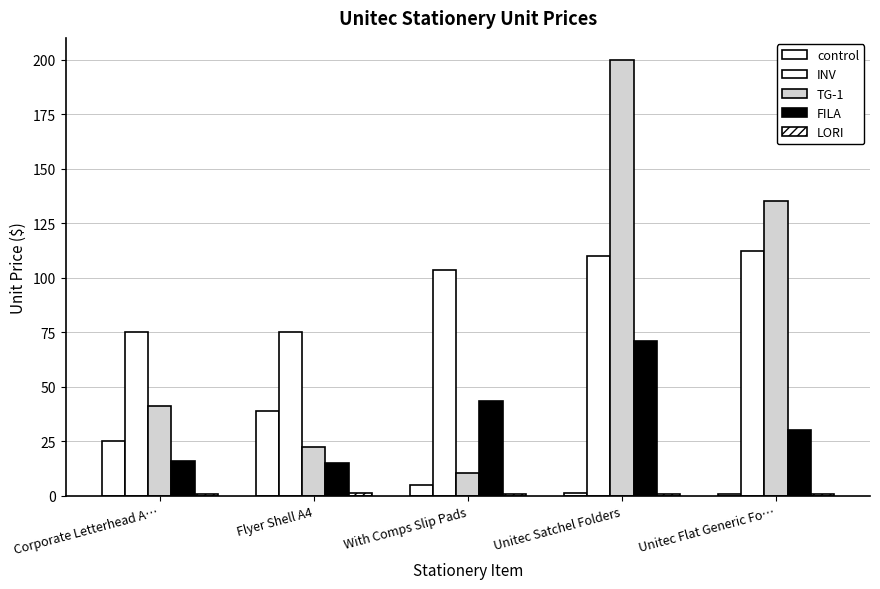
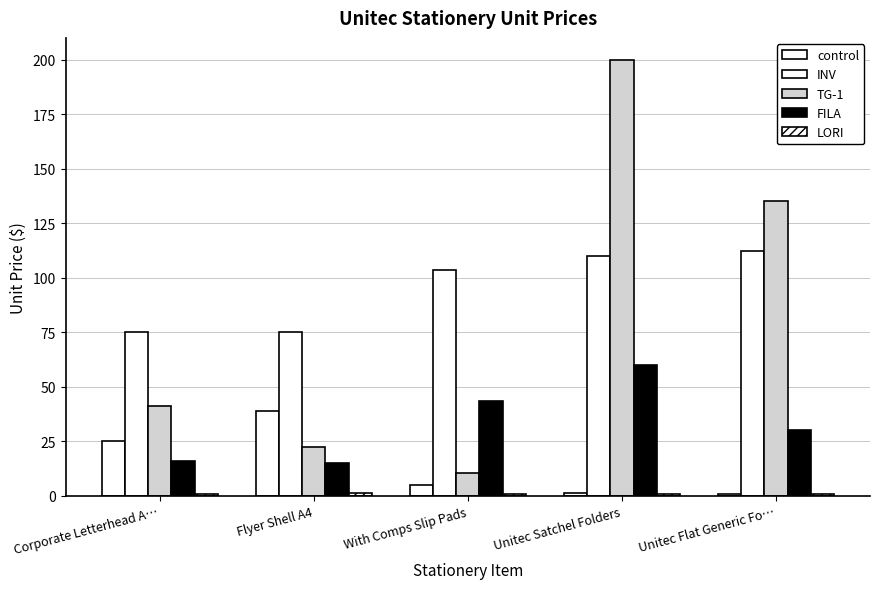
FILA, Unitec Satchel Folders: 71 -> 60
